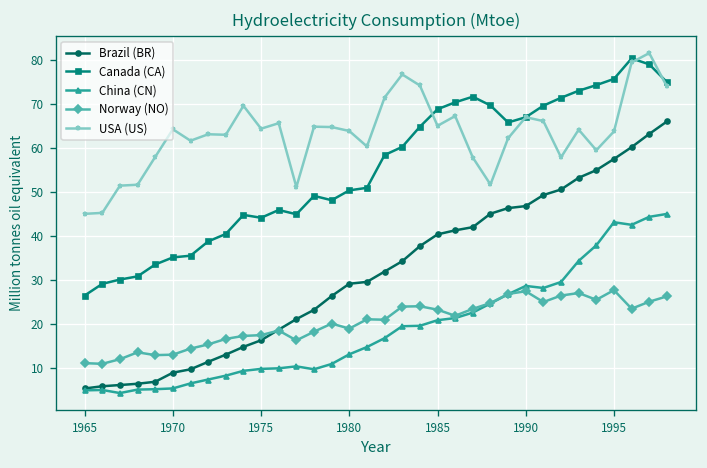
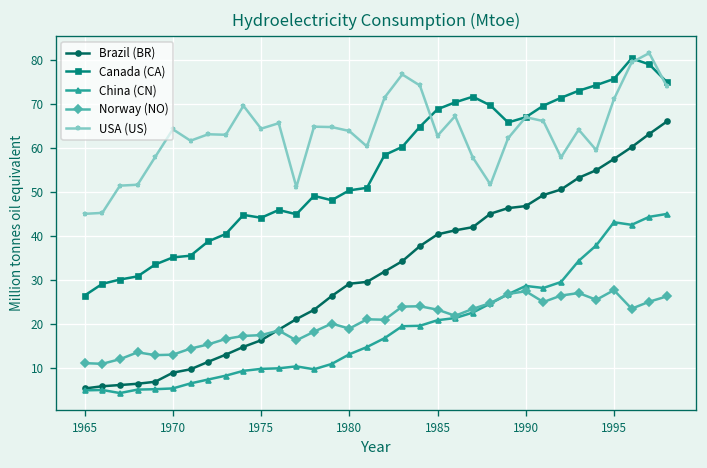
USA (US), 1985: 65 -> 63
USA (US), 1995: 64 -> 71
